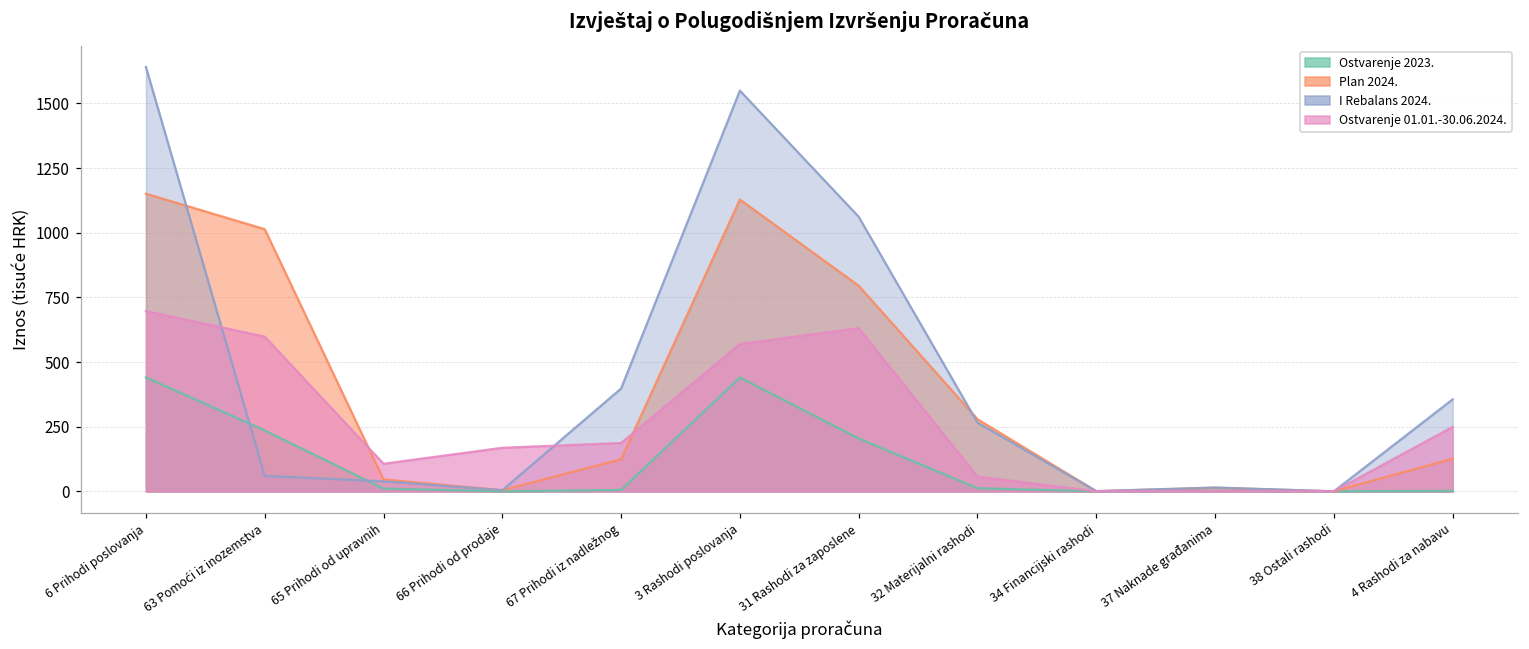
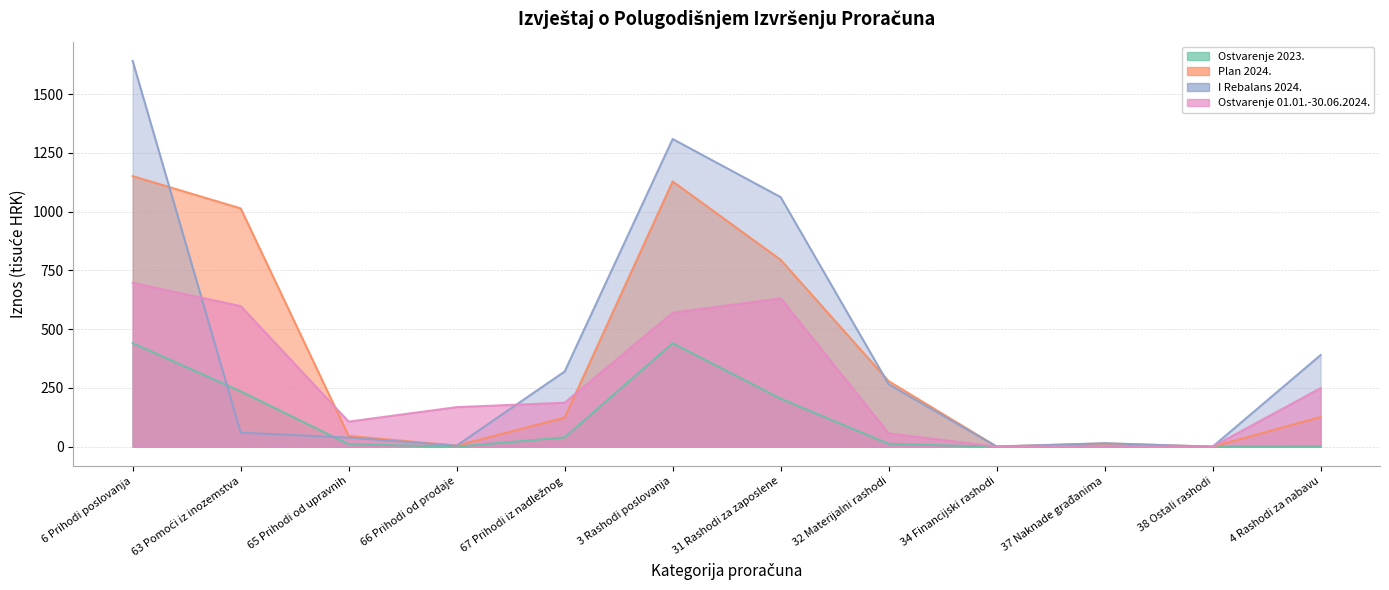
Ostvarenje 2023., 67 Prihodi iz nadležnog: 10 -> 40
I Rebalans 2024., 67 Prihodi iz nadležnog: 400 -> 320
I Rebalans 2024., 3 Rashodi poslovanja: 1550 -> 1310
I Rebalans 2024., 4 Rashodi za nabavu: 360 -> 390
